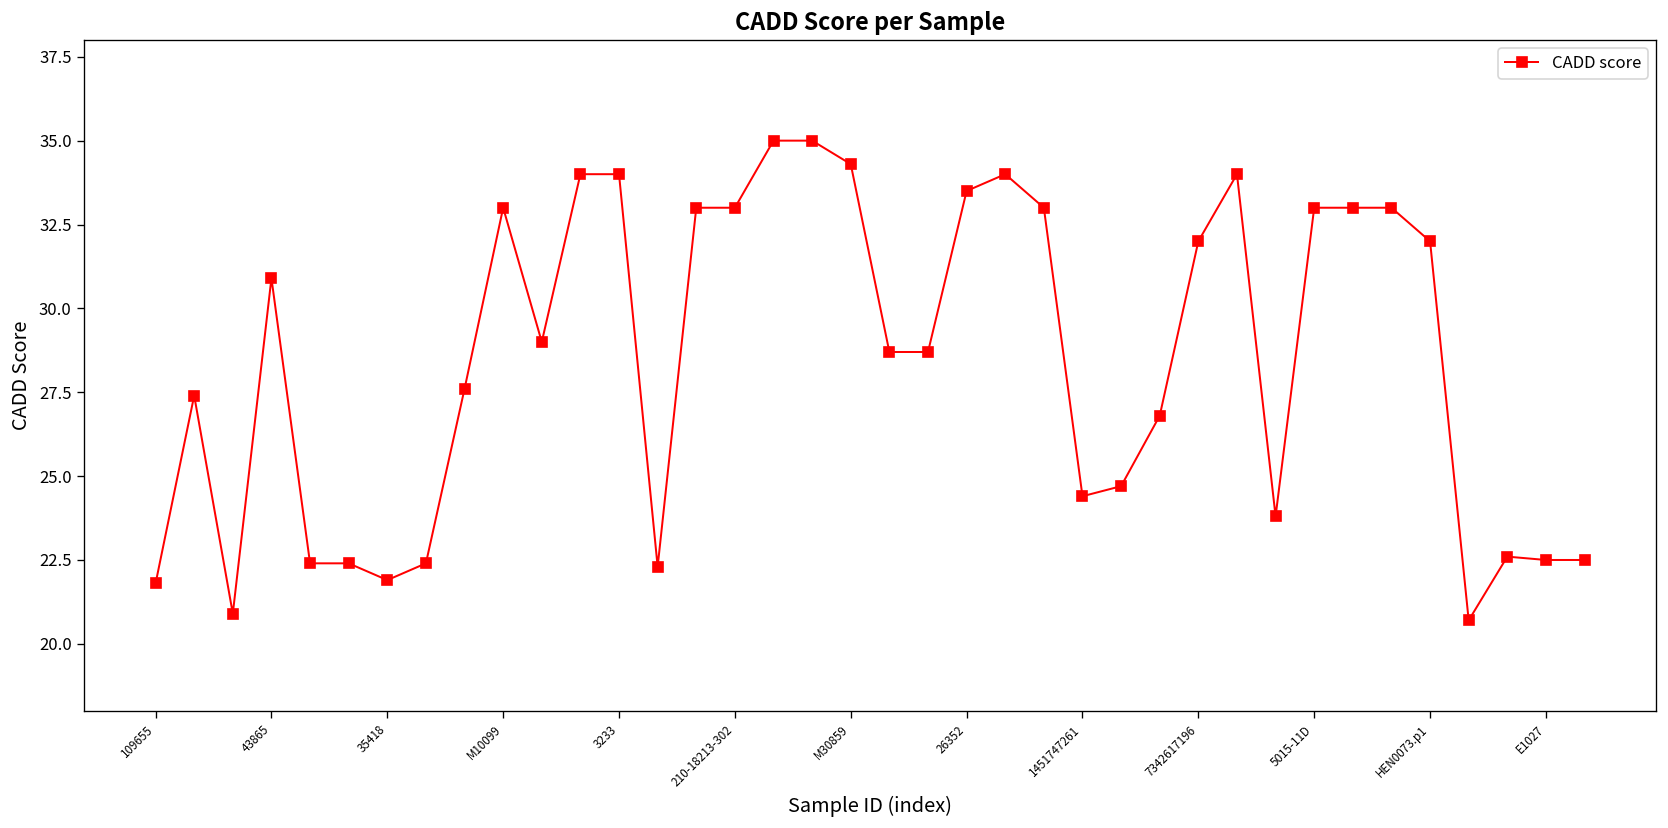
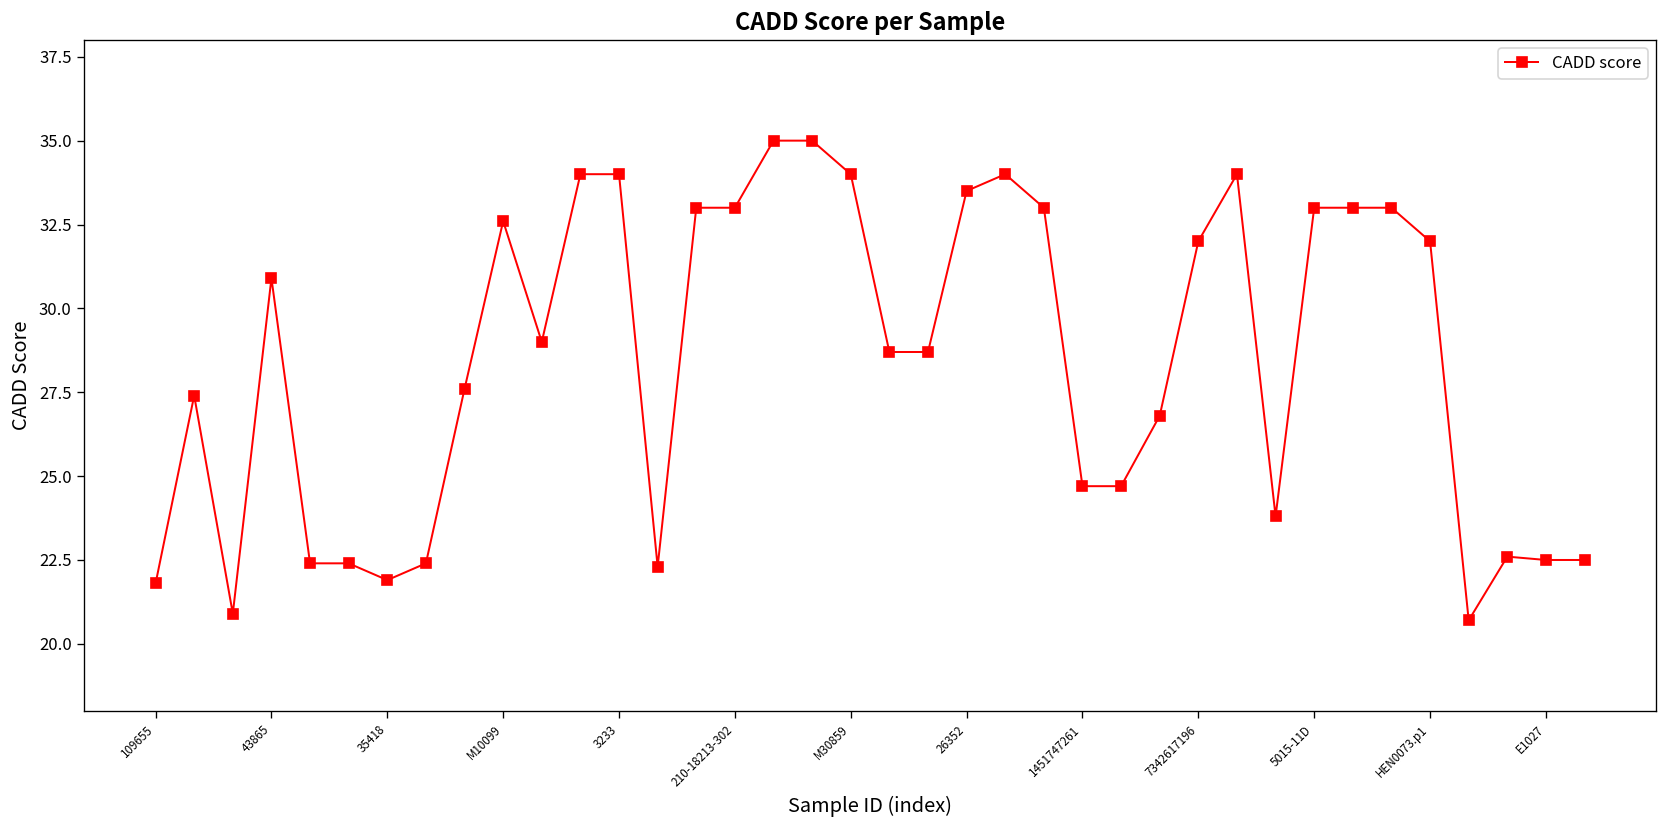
M10099: 33.0 -> 32.6
M30859: 34.3 -> 34.0
1451747261: 24.4 -> 24.7
